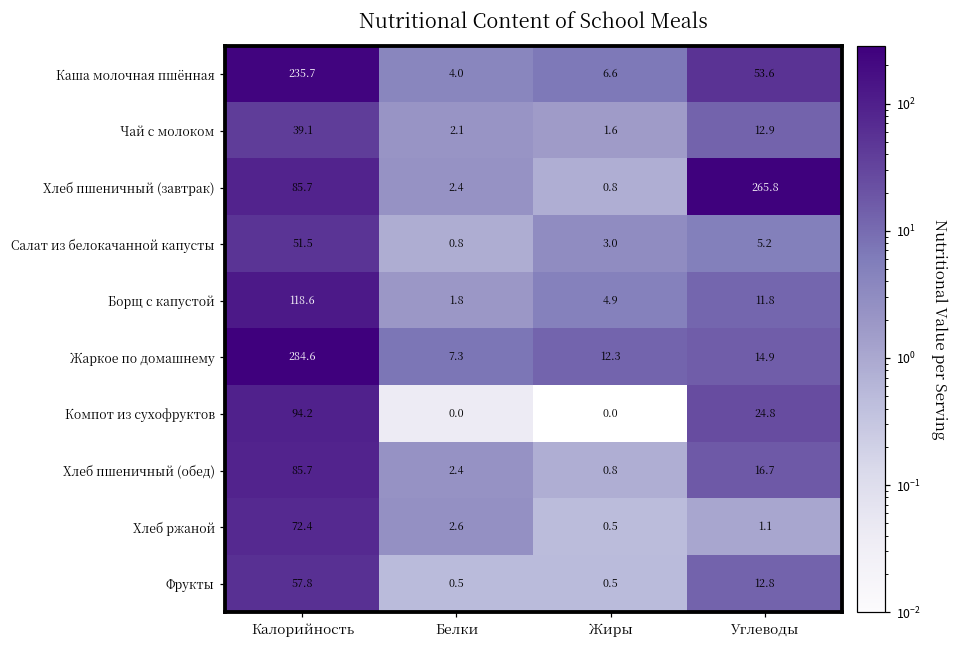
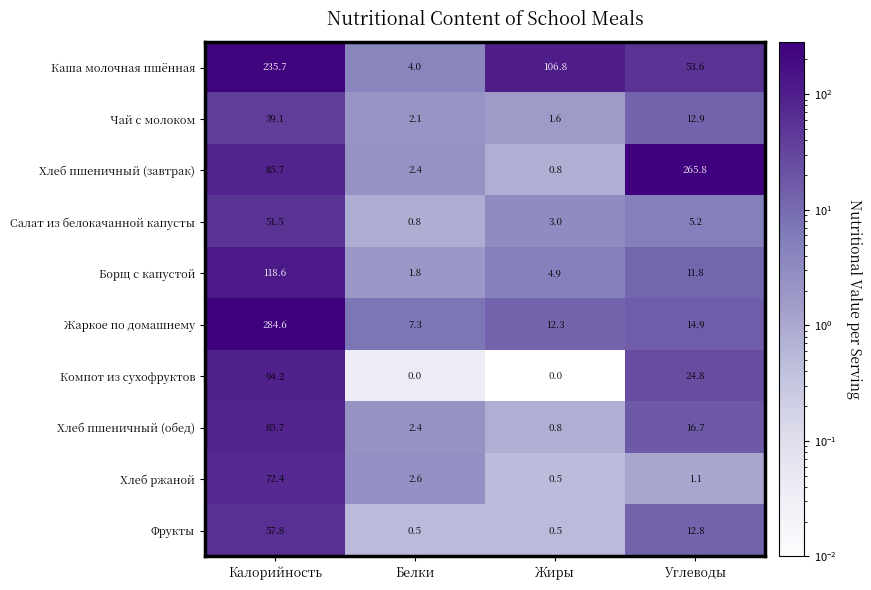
Каша молочная пшённая, Жиры: 6.6 -> 106.8
